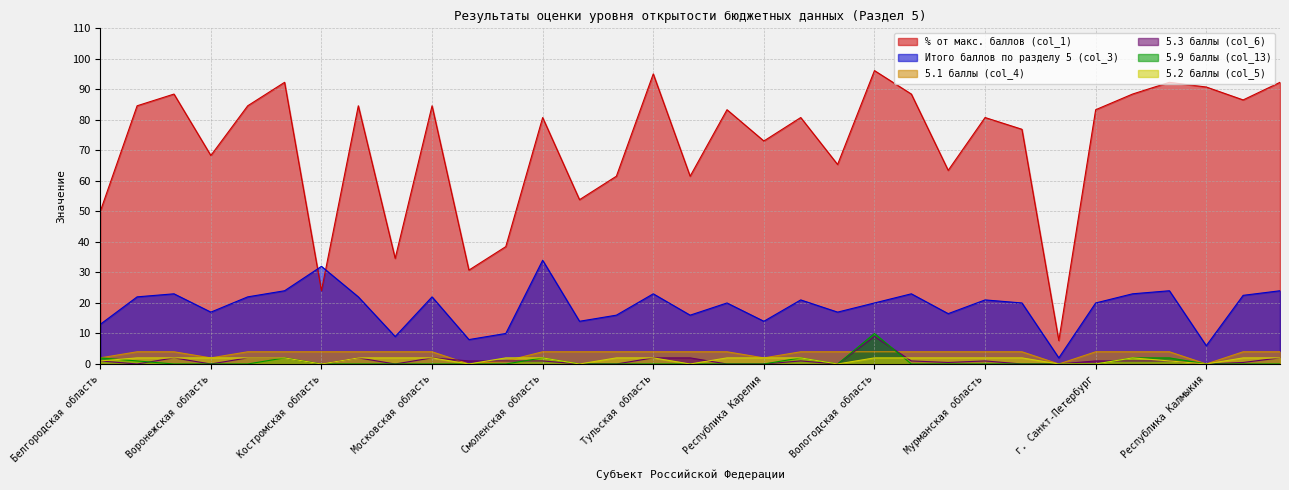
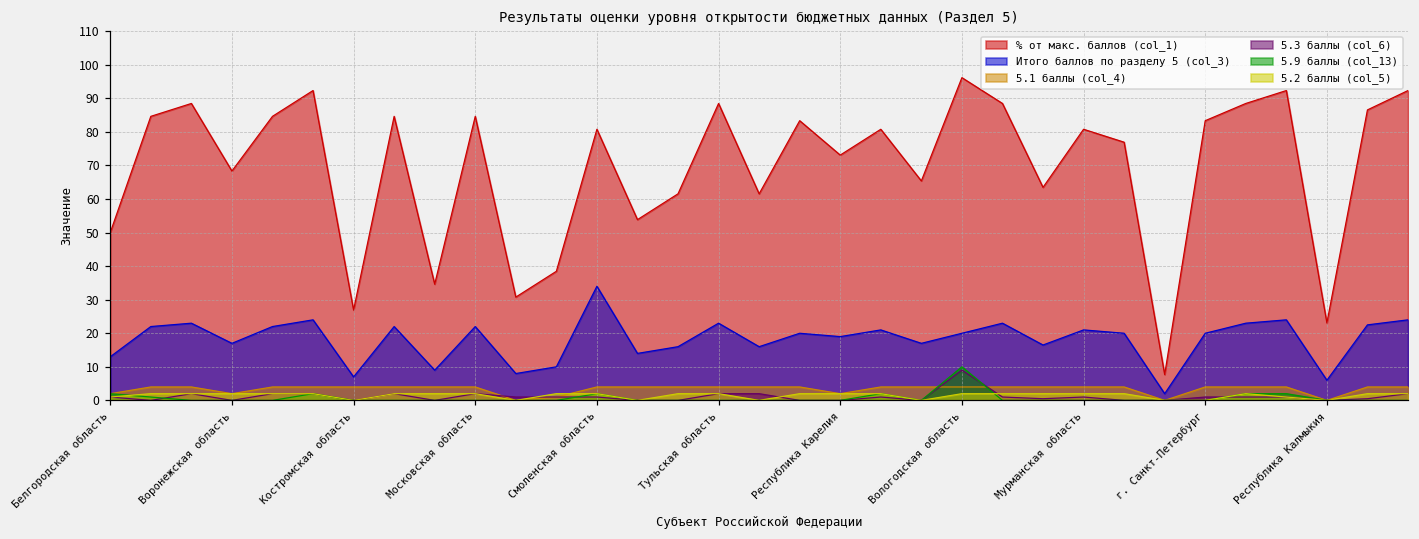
% от макс. баллов (col_1), Костромская область: 24 -> 27
Итого баллов по разделу 5 (col_3), Костромская область: 32 -> 7
% от макс. баллов (col_1), Тульская область: 95 -> 88
Итого баллов по разделу 5 (col_3), Республика Карелия: 14 -> 19
% от макс. баллов (col_1), Республика Калмыкия: 91 -> 23
